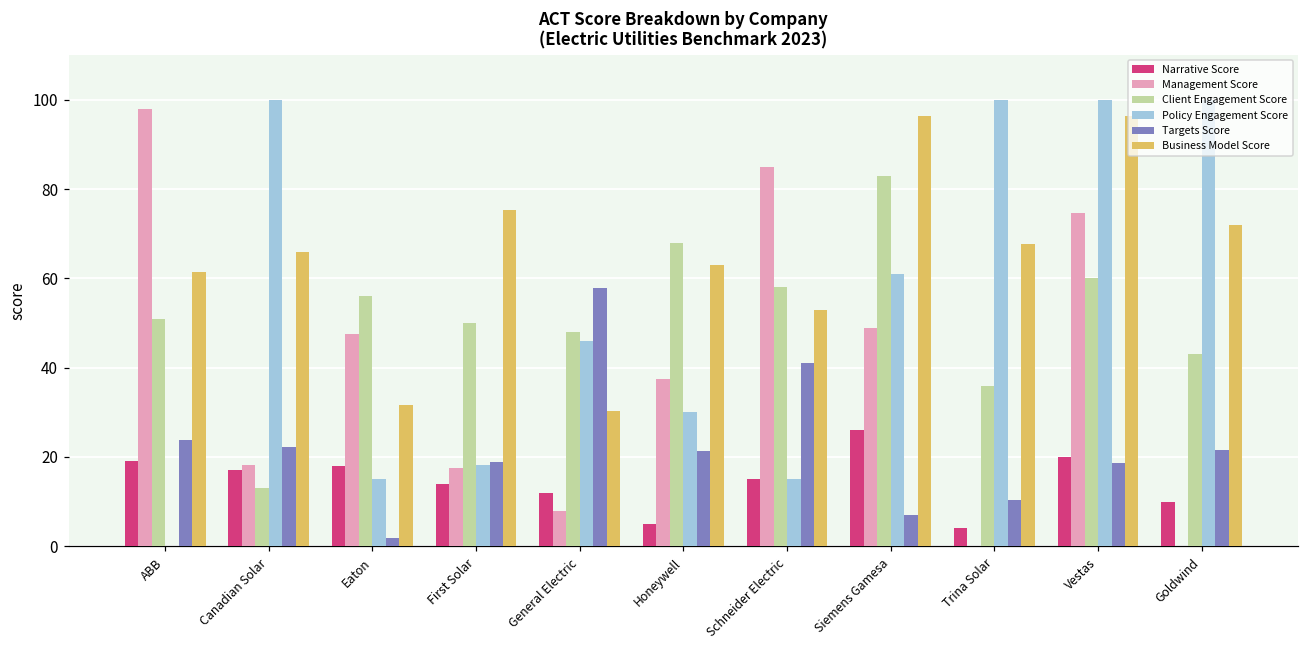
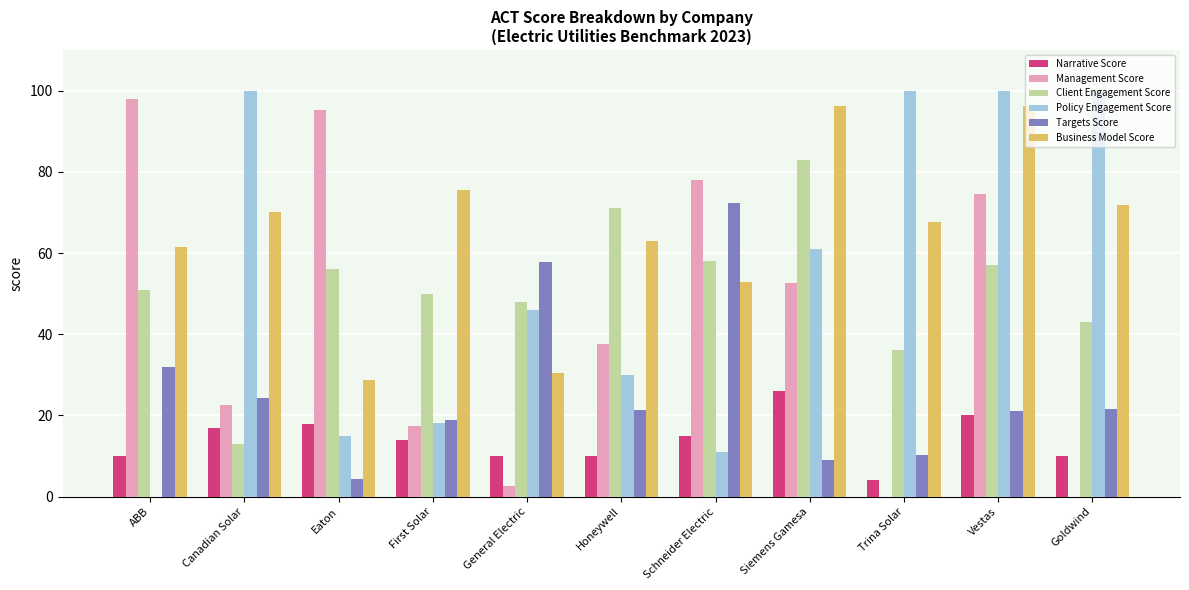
Narrative Score, ABB: 19 -> 10
Targets Score, ABB: 24 -> 32
Management Score, Canadian Solar: 18 -> 23
Targets Score, Canadian Solar: 22 -> 24
Business Model Score, Canadian Solar: 66 -> 70
Management Score, Eaton: 48 -> 95
Targets Score, Eaton: 2 -> 4
Business Model Score, Eaton: 32 -> 29
Narrative Score, General Electric: 12 -> 10
Management Score, General Electric: 8 -> 3
Narrative Score, Honeywell: 5 -> 10
Client Engagement Score, Honeywell: 68 -> 71
Management Score, Schneider Electric: 85 -> 78
Policy Engagement Score, Schneider Electric: 15 -> 11
Targets Score, Schneider Electric: 41 -> 72
Management Score, Siemens Gamesa: 49 -> 53
Targets Score, Siemens Gamesa: 7 -> 9
Client Engagement Score, Vestas: 60 -> 57
Targets Score, Vestas: 19 -> 21
